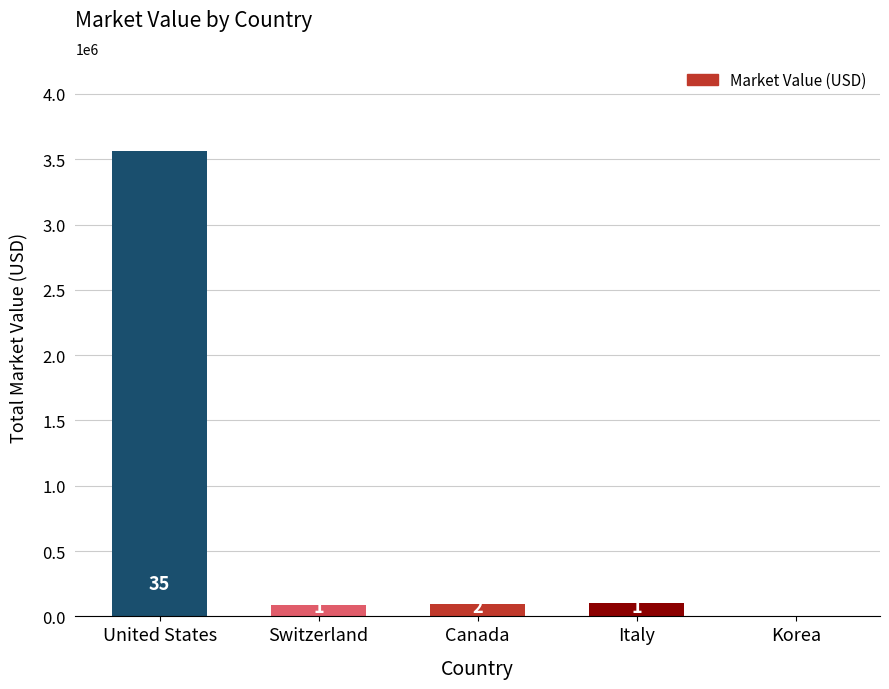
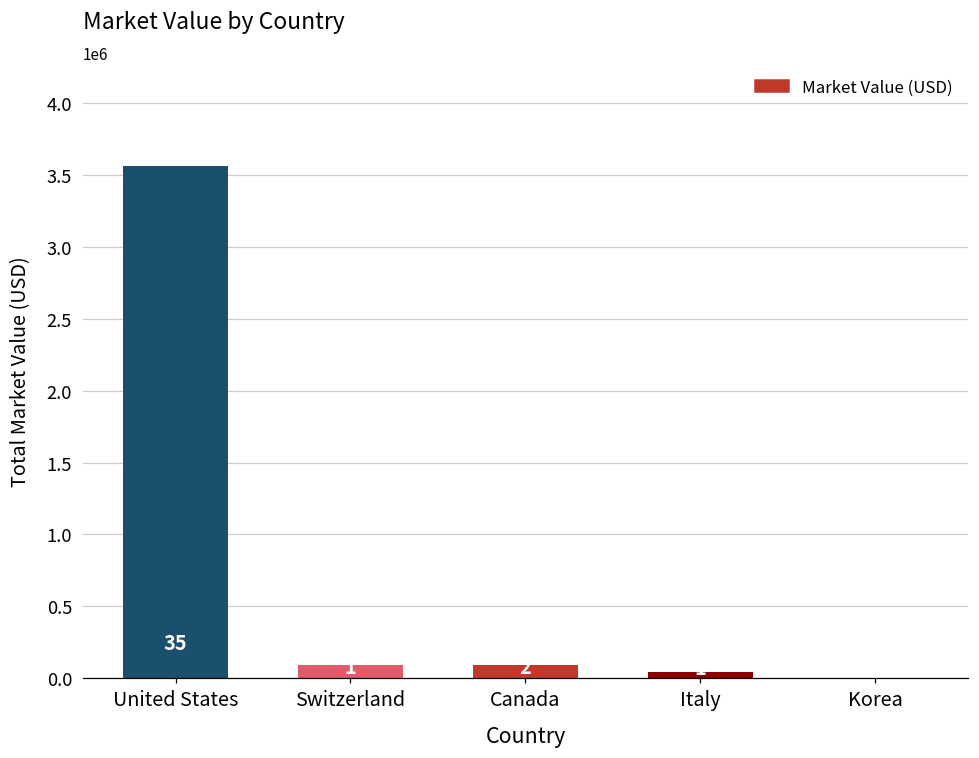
Italy: 100000 -> 40000
